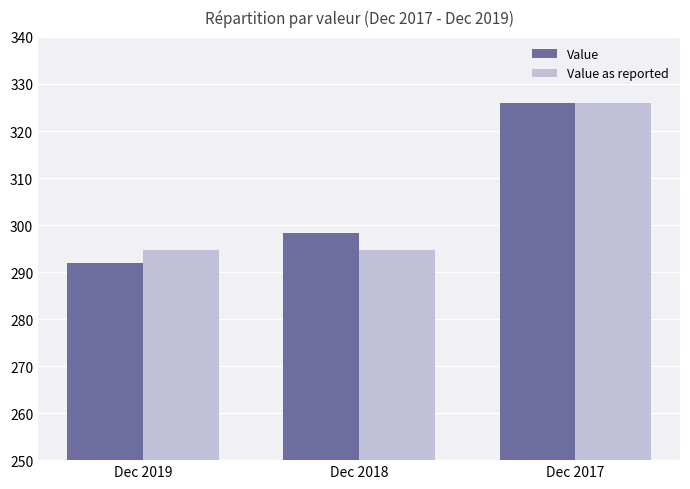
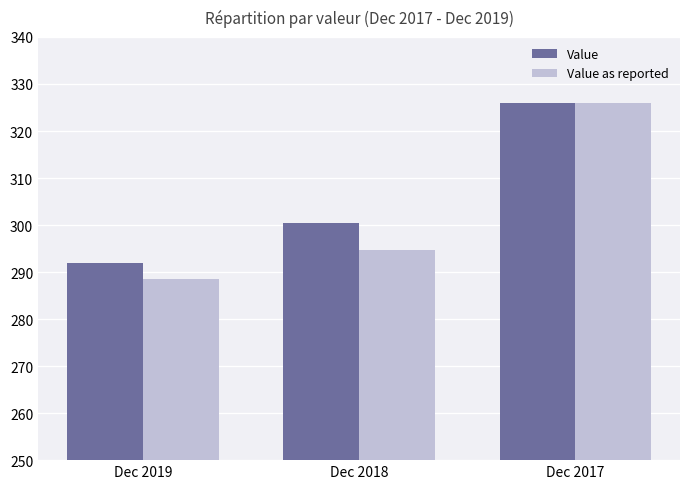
Value as reported, Dec 2019: 295 -> 289
Value, Dec 2018: 298 -> 300
